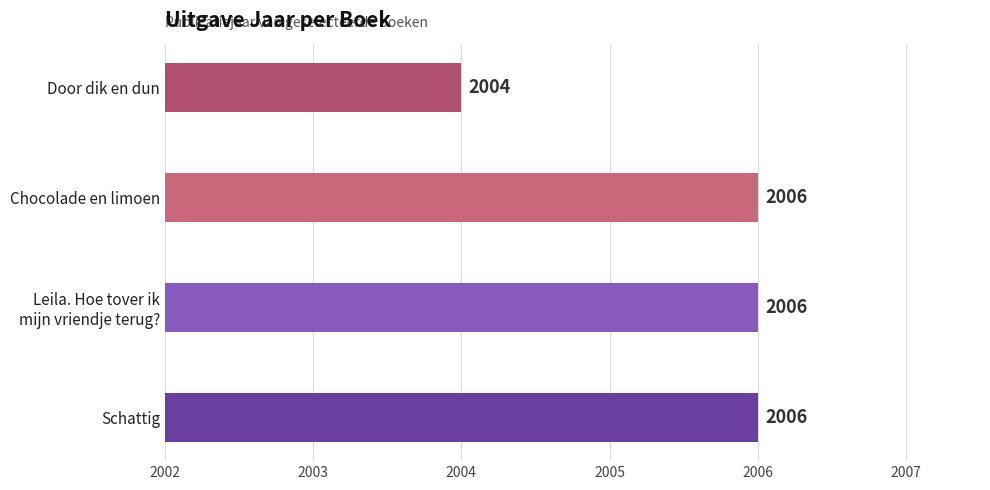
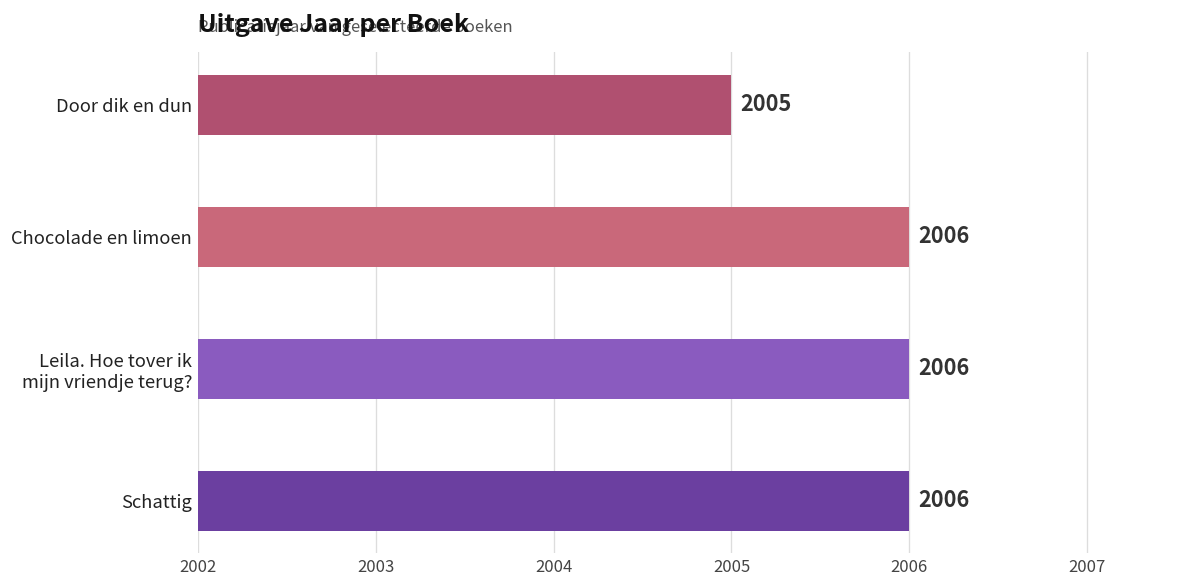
Door dik en dun: 2004 -> 2005
